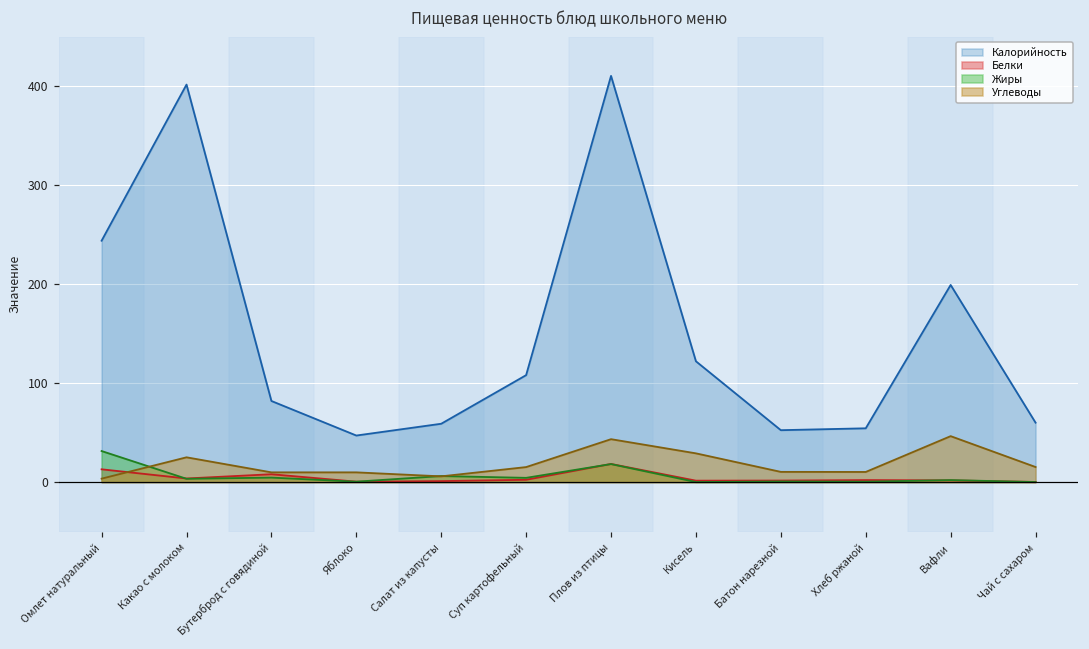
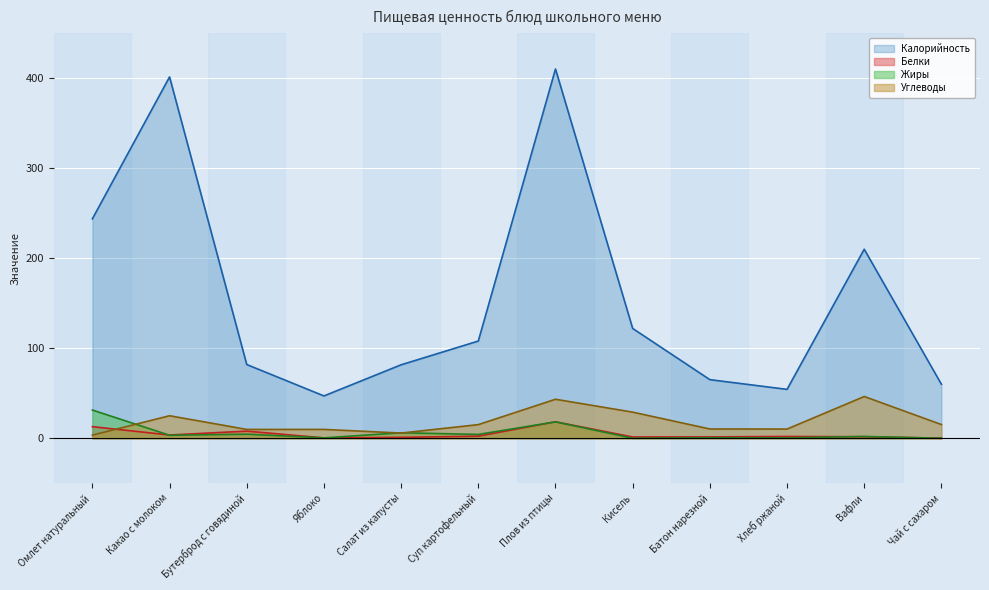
Калорийность, Салат из капусты: 60 -> 80
Калорийность, Батон нарезной: 50 -> 70
Калорийность, Вафли: 200 -> 210
